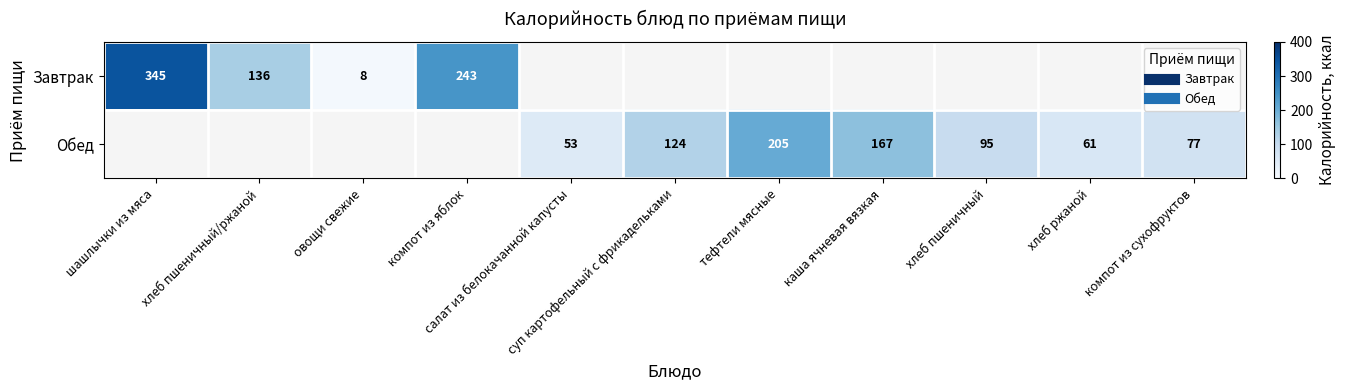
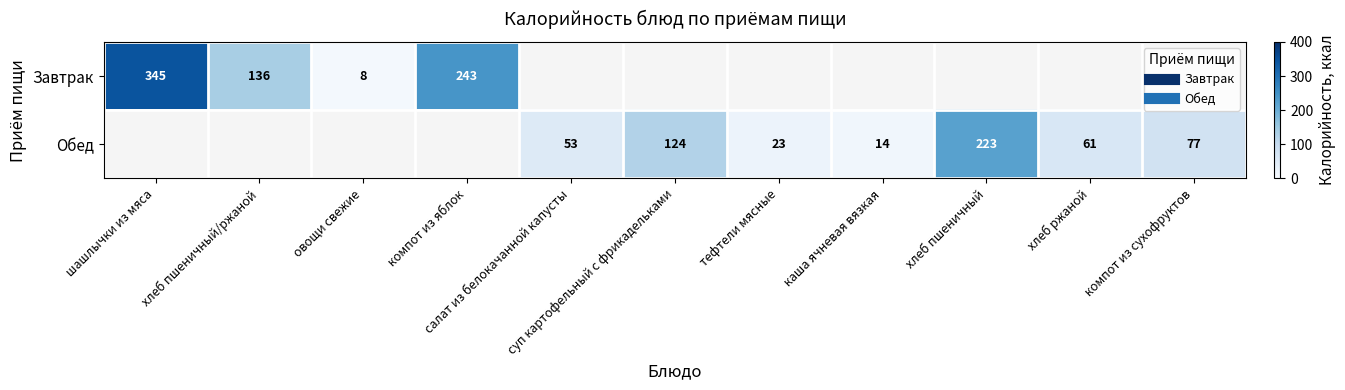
Обед, тефтели мясные: 205 -> 23
Обед, каша ячневая вязкая: 167 -> 14
Обед, хлеб пшеничный: 95 -> 223
